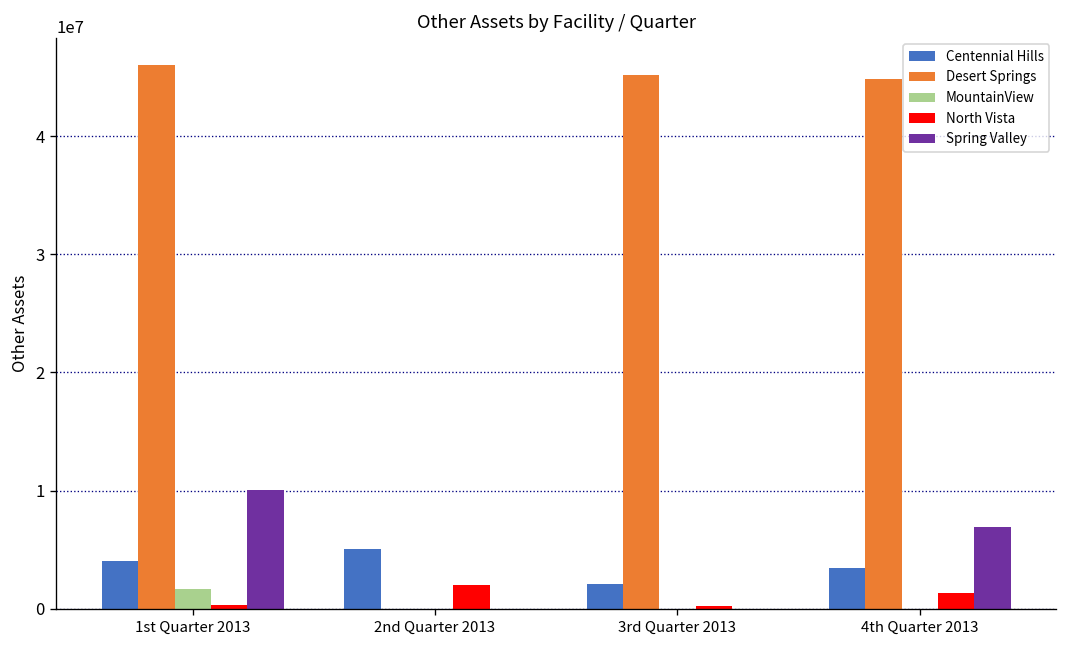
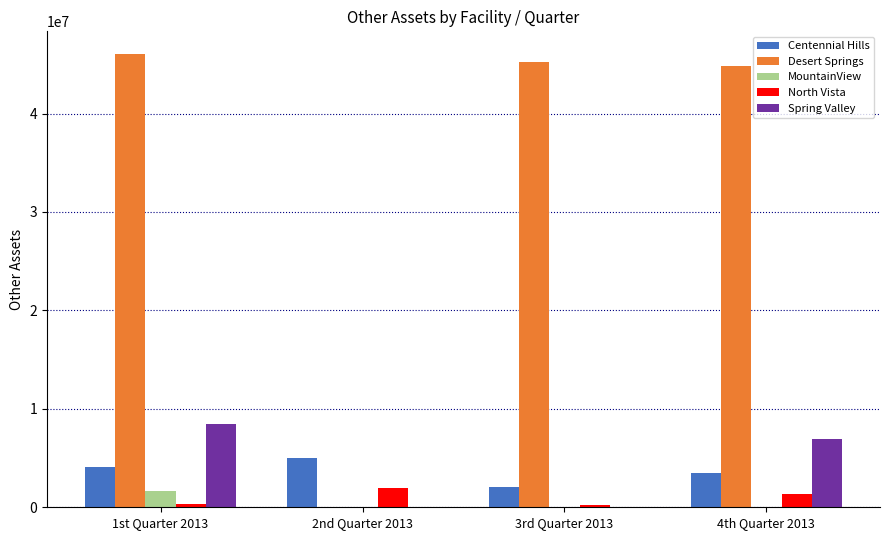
Spring Valley, 1st Quarter 2013: 10000000 -> 8000000
